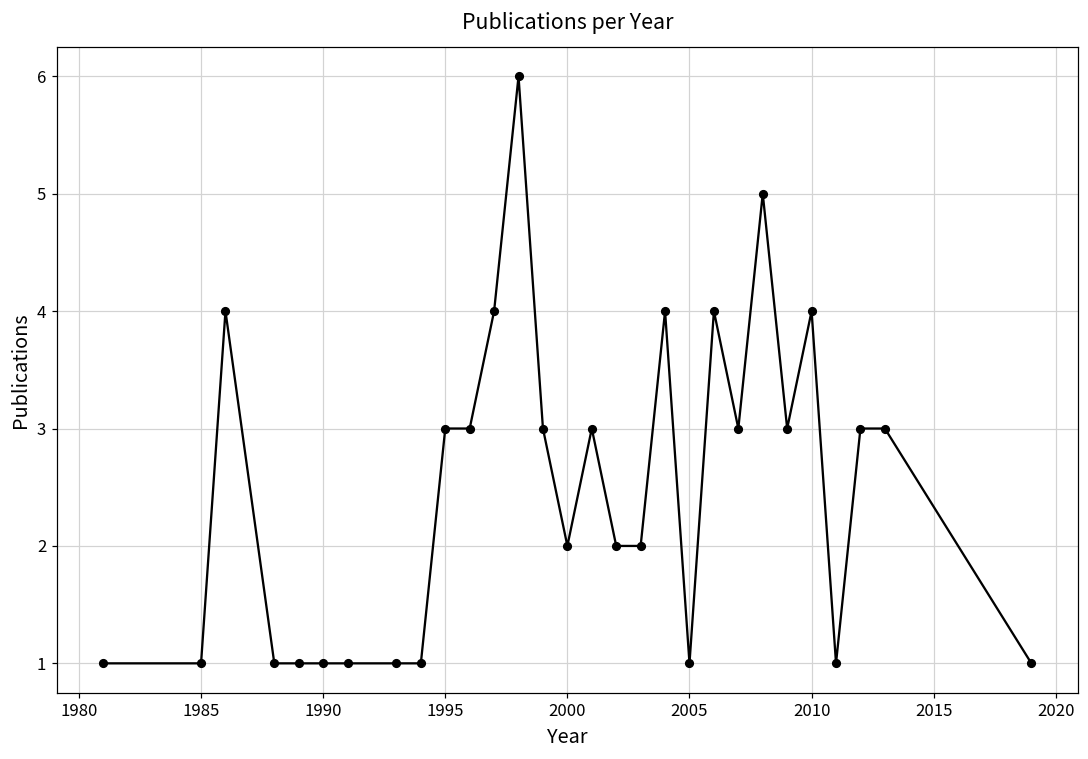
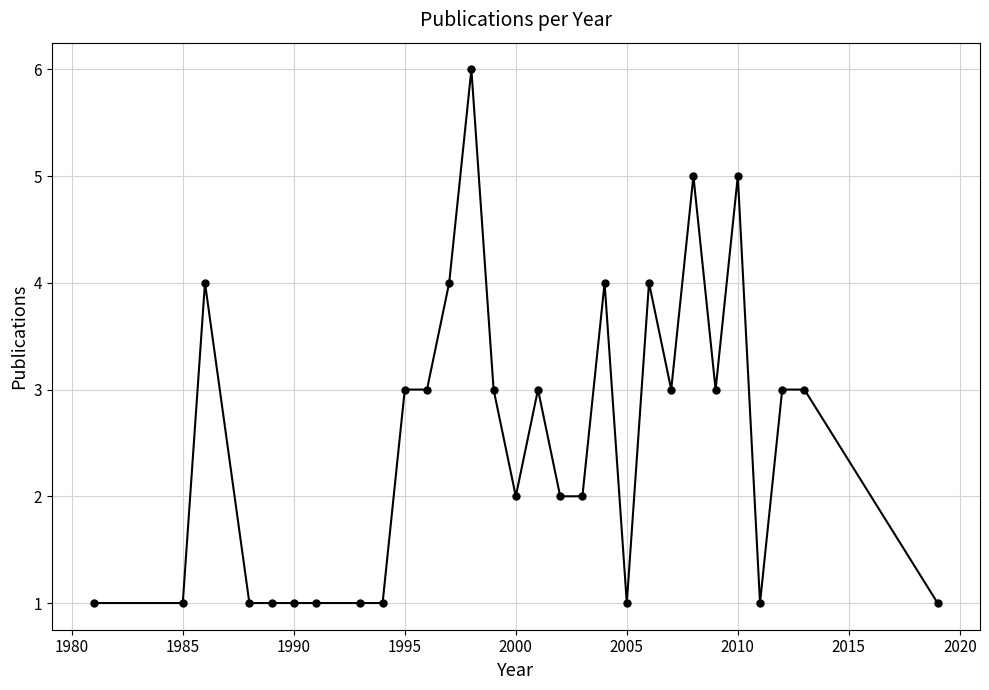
2010: 4 -> 5
